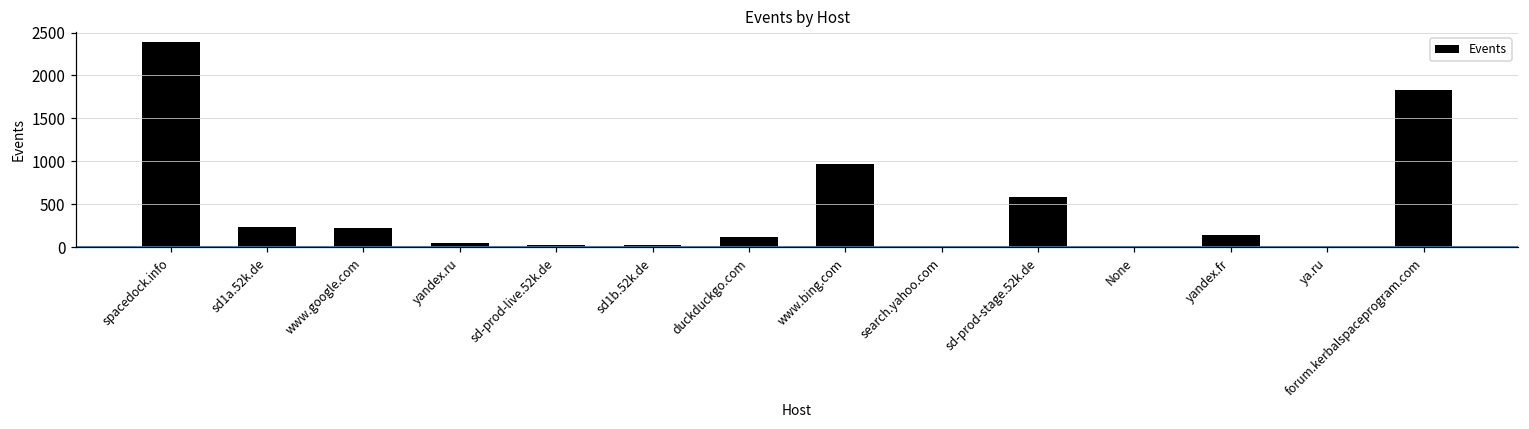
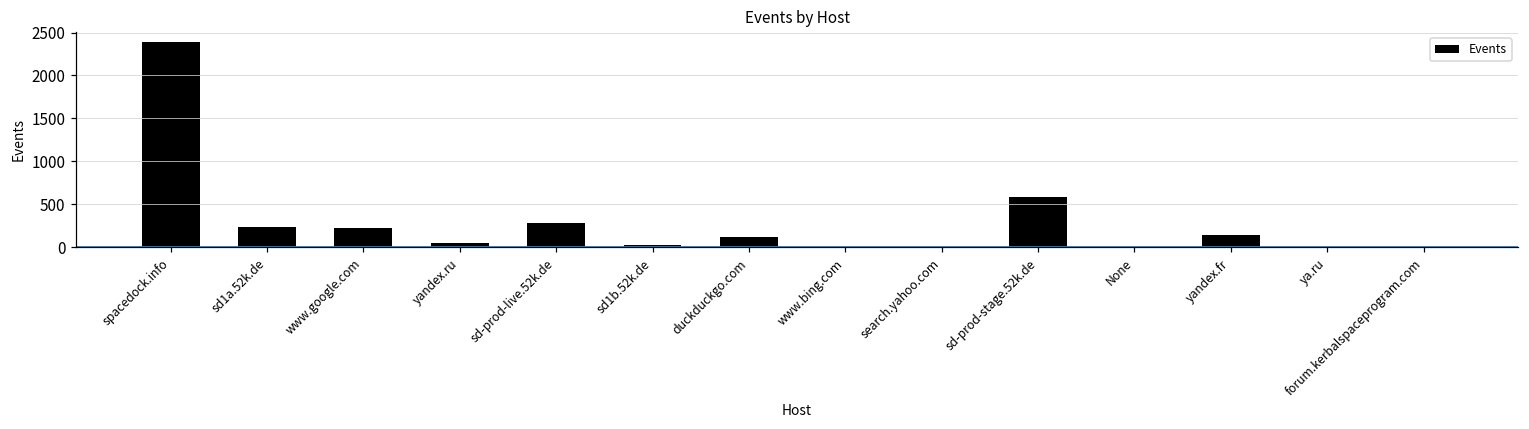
sd-prod-live.52k.de: 0 -> 300
www.bing.com: 1000 -> 0
forum.kerbalspaceprogram.com: 1800 -> 0
